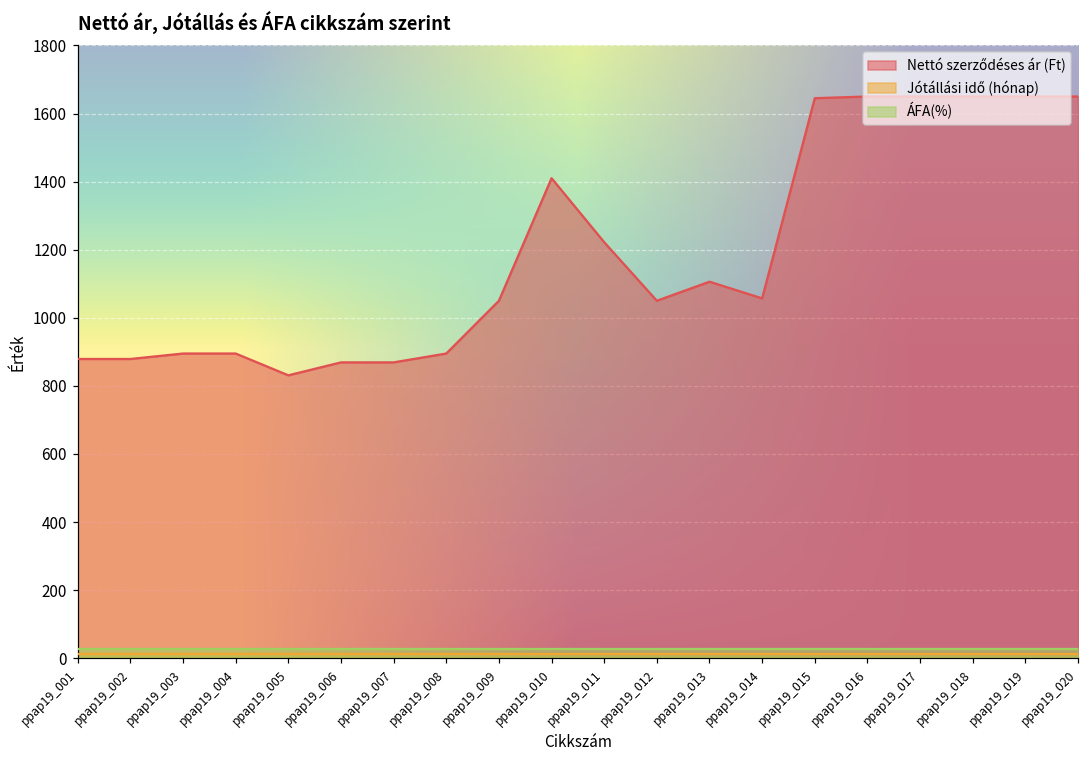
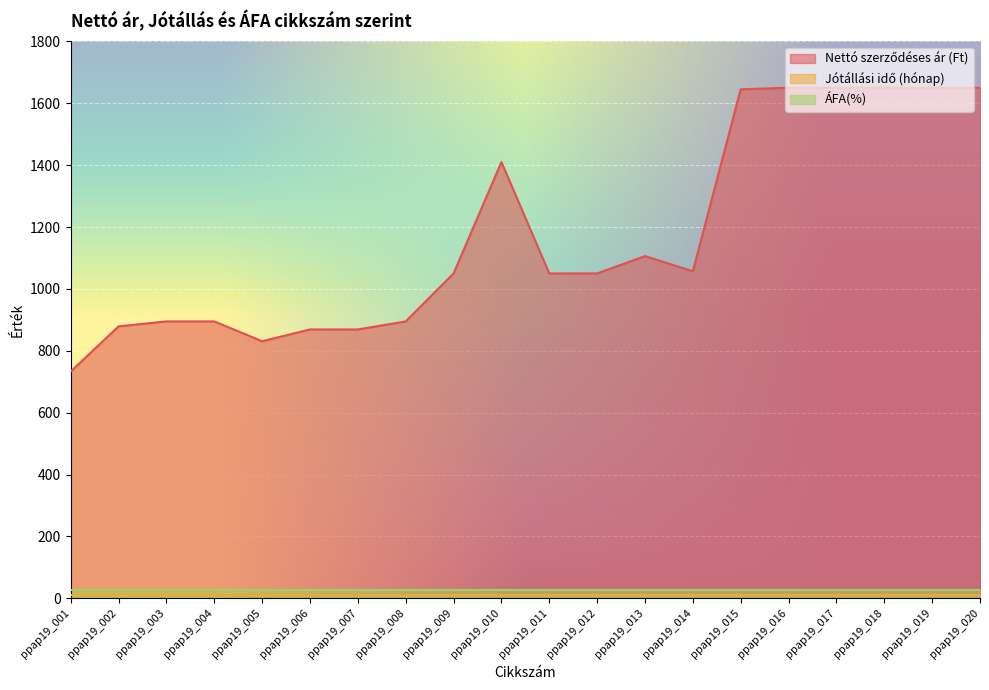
Nettó szerződéses ár (Ft), ppap19_001: 880 -> 730
Nettó szerződéses ár (Ft), ppap19_011: 1220 -> 1050
